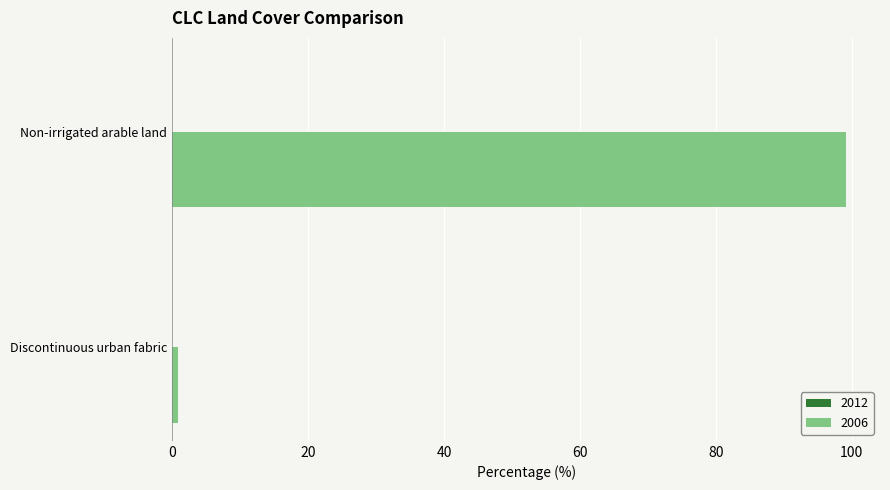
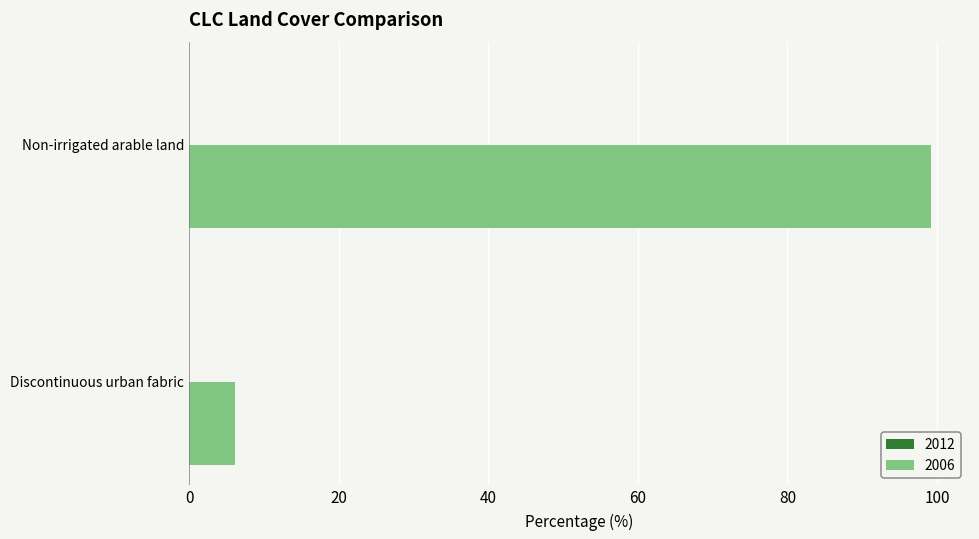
2006, Discontinuous urban fabric: 1 -> 6
